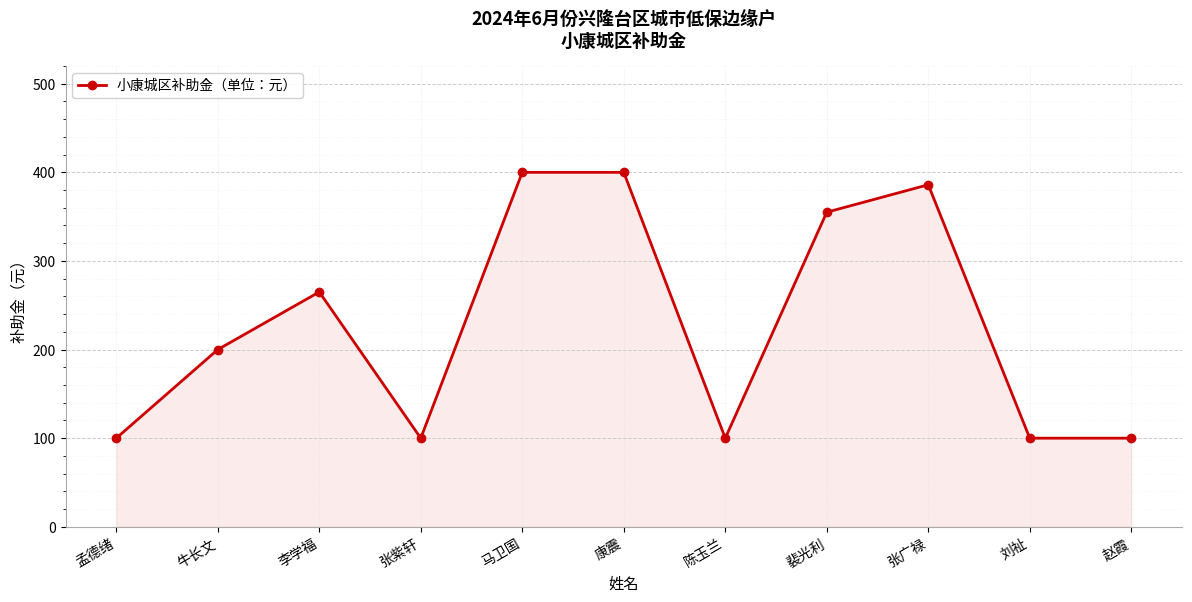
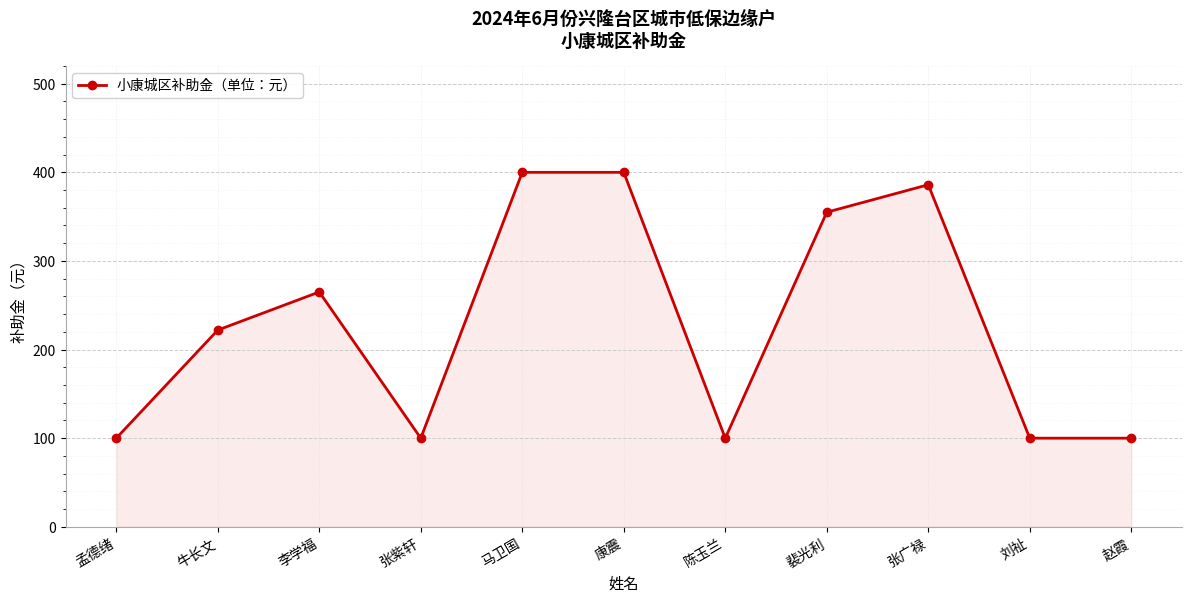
牛长文: 200 -> 220
